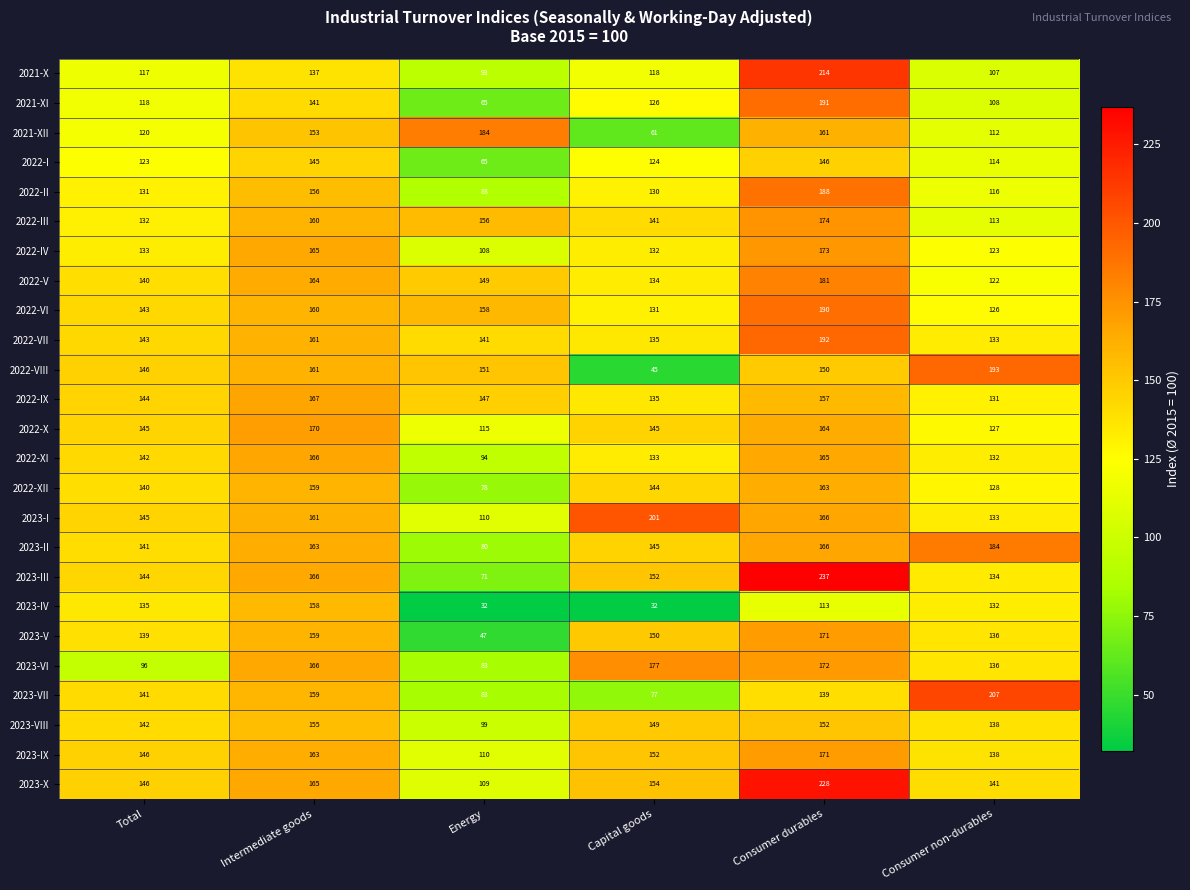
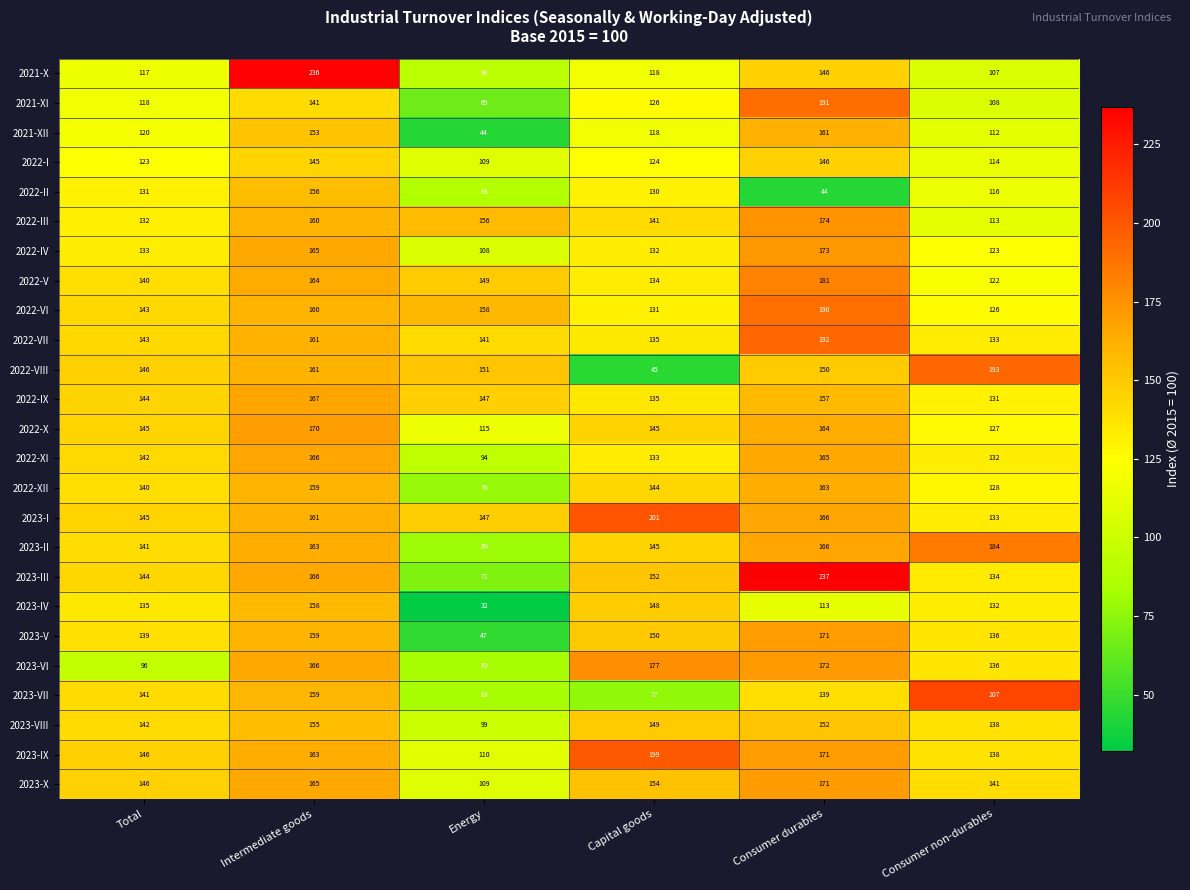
2021-X, Intermediate goods: 137 -> 236
2021-X, Consumer durables: 214 -> 146
2021-XII, Energy: 184 -> 44
2021-XII, Capital goods: 61 -> 118
2022-I, Energy: 65 -> 109
2022-II, Consumer durables: 188 -> 44
2023-I, Energy: 110 -> 147
2023-IV, Capital goods: 32 -> 148
2023-IX, Capital goods: 152 -> 199
2023-X, Consumer durables: 228 -> 171
